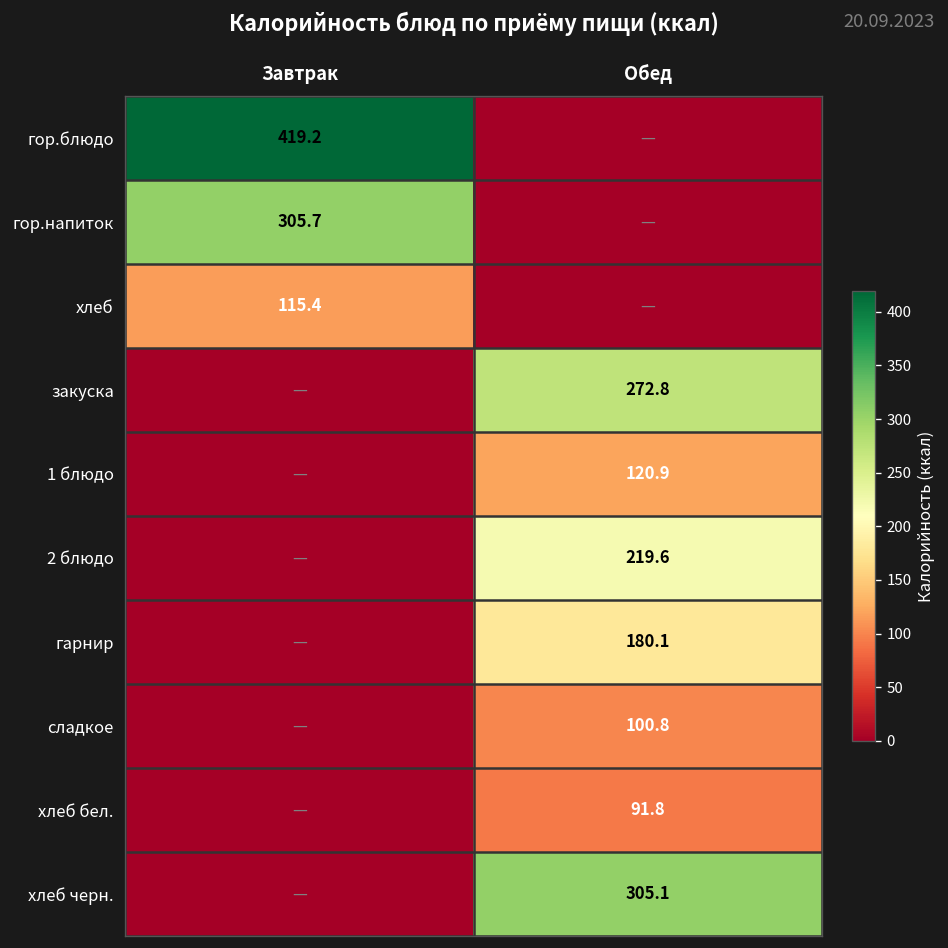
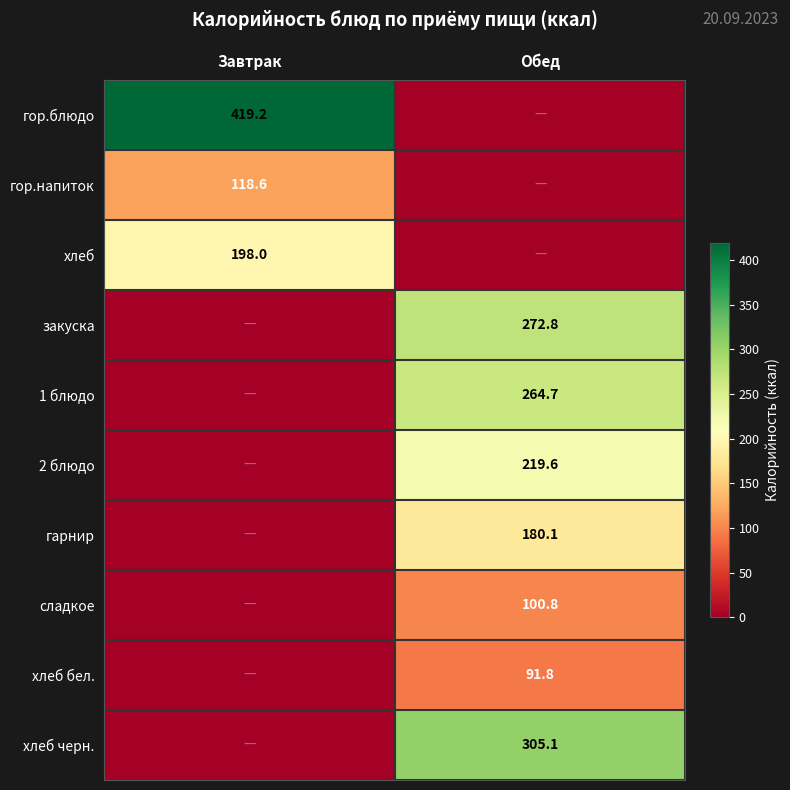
гор.напиток, Завтрак: 305.7 -> 118.6
хлеб, Завтрак: 115.4 -> 198.0
1 блюдо, Обед: 120.9 -> 264.7
